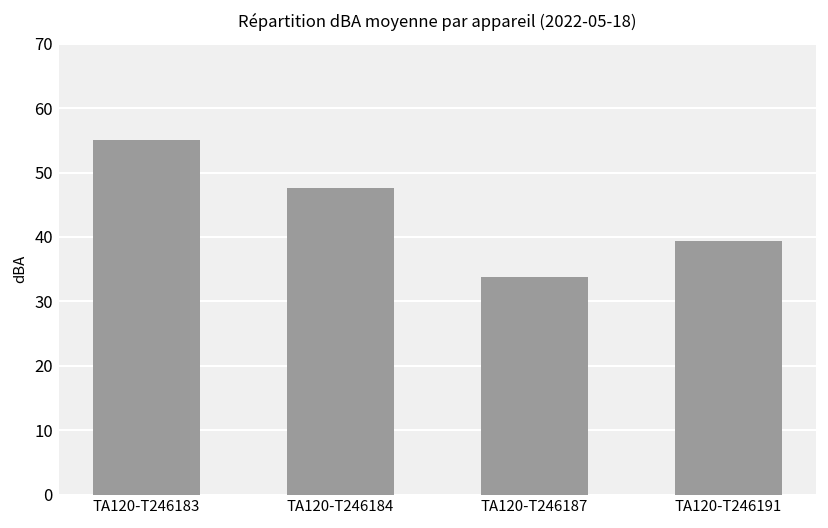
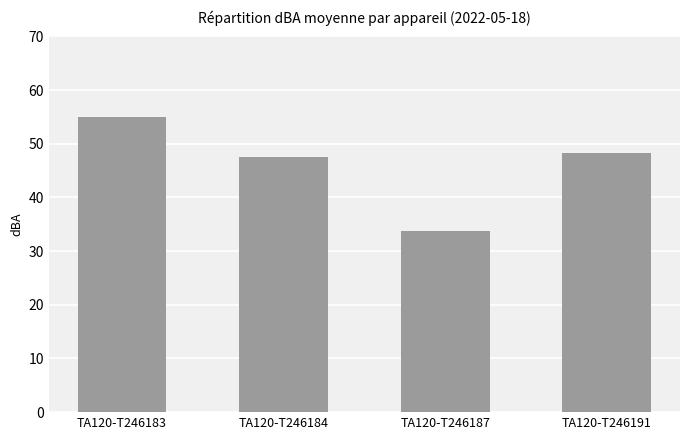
TA120-T246191: 39 -> 48
